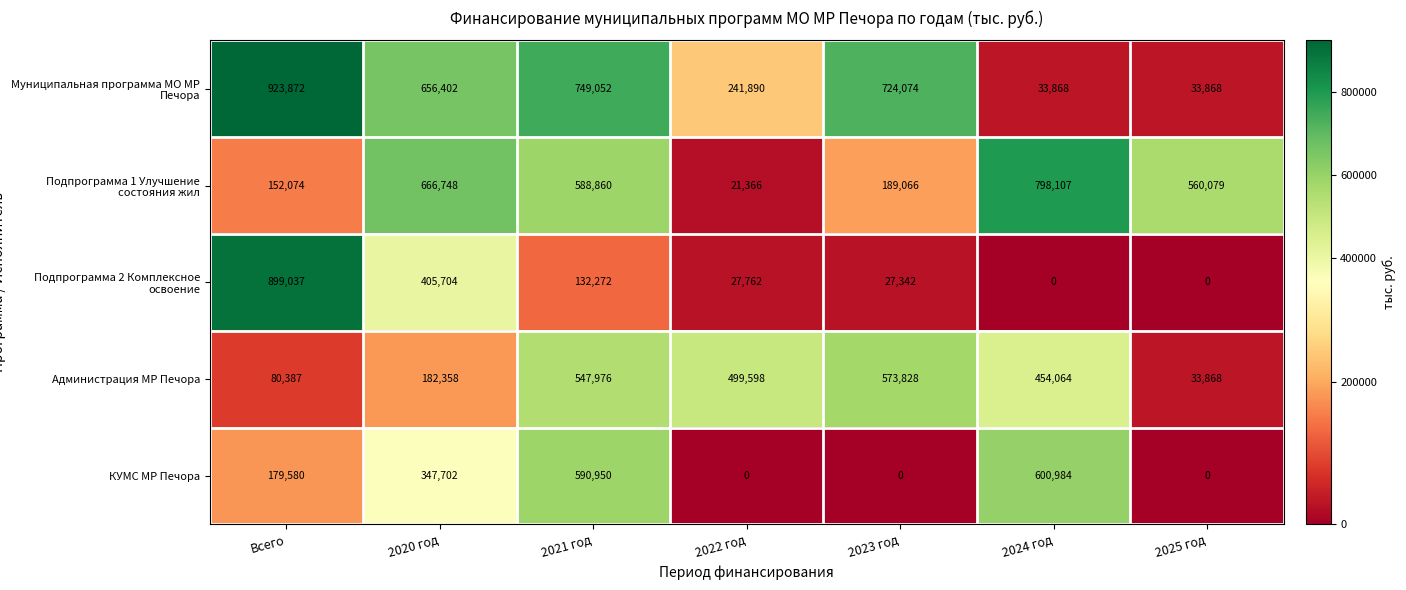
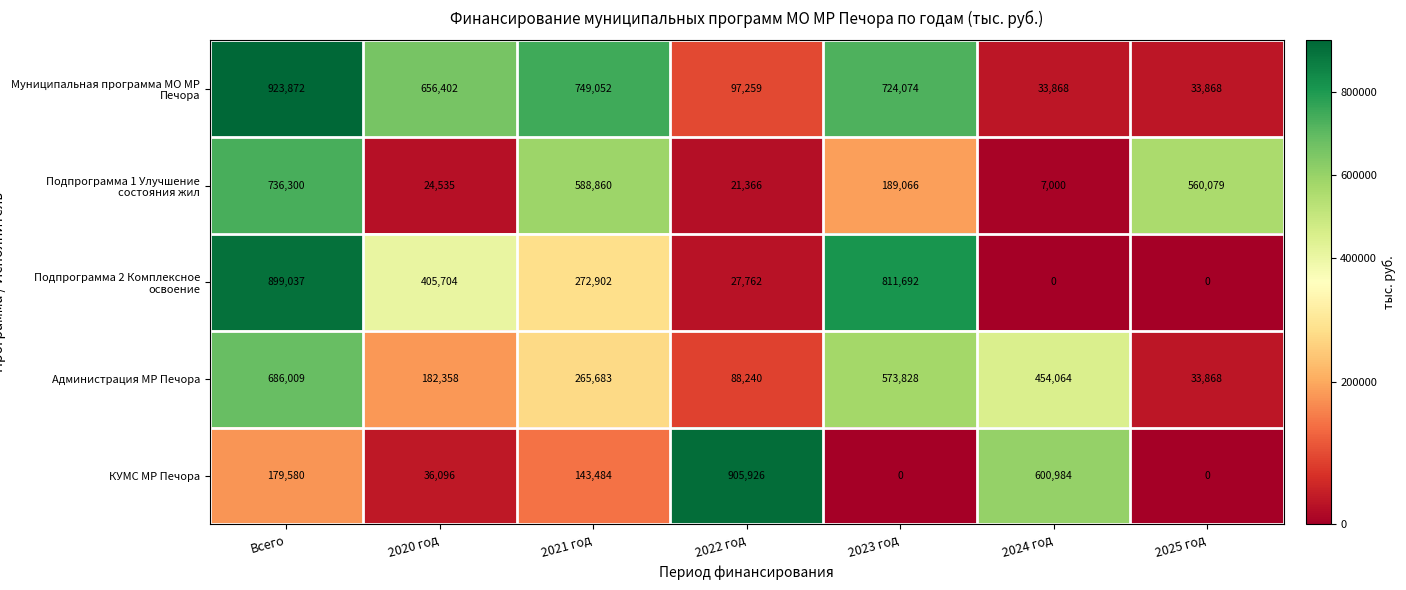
Муниципальная программа МО МР Печора, 2022 год: 241,890 -> 97,259
Подпрограмма 1 Улучшение состояния жил, Всего: 152,074 -> 736,300
Подпрограмма 1 Улучшение состояния жил, 2020 год: 666,748 -> 24,535
Подпрограмма 1 Улучшение состояния жил, 2024 год: 798,107 -> 7,000
Подпрограмма 2 Комплексное освоение, 2021 год: 132,272 -> 272,902
Подпрограмма 2 Комплексное освоение, 2023 год: 27,342 -> 811,692
Администрация МР Печора, Всего: 80,387 -> 686,009
Администрация МР Печора, 2021 год: 547,976 -> 265,683
Администрация МР Печора, 2022 год: 499,598 -> 88,240
КУМС МР Печора, 2020 год: 347,702 -> 36,096
КУМС МР Печора, 2021 год: 590,950 -> 143,484
КУМС МР Печора, 2022 год: 0 -> 905,926
